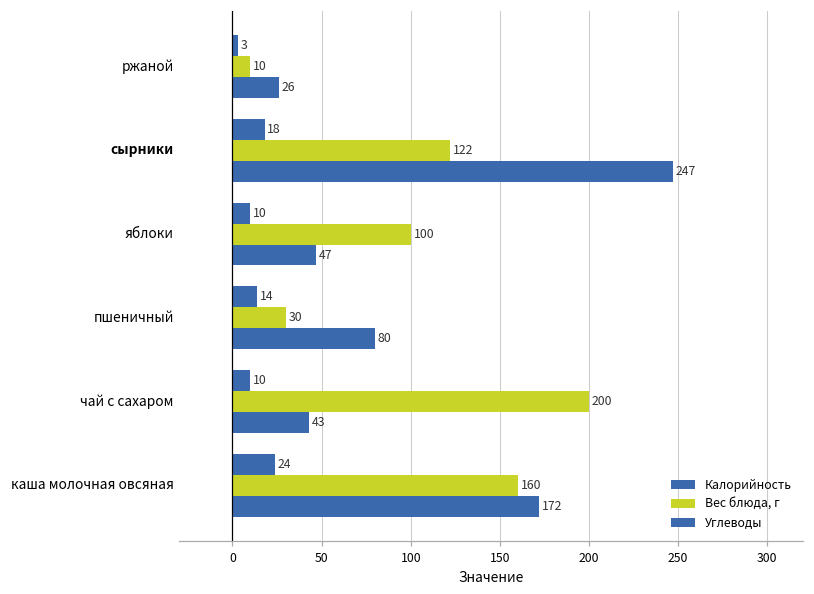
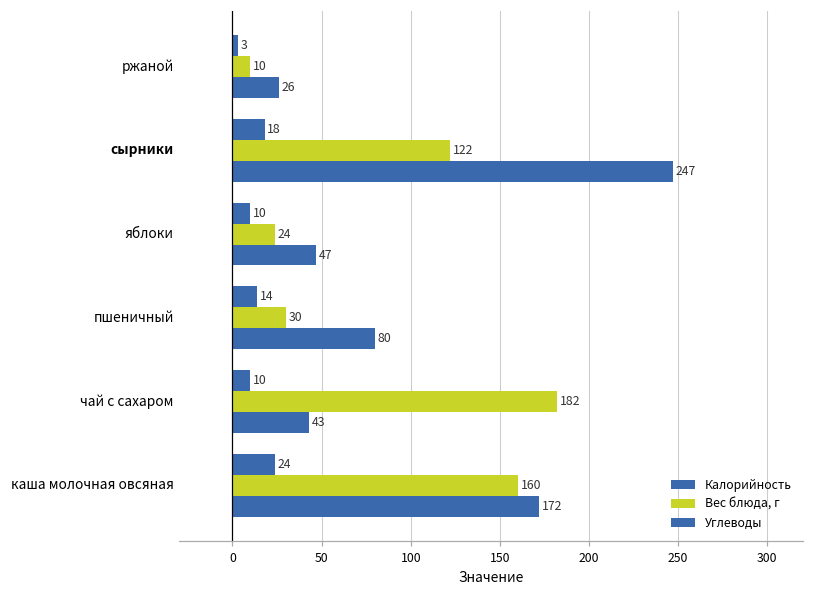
Вес блюда, г, яблоки: 100 -> 24
Вес блюда, г, чай с сахаром: 200 -> 182
